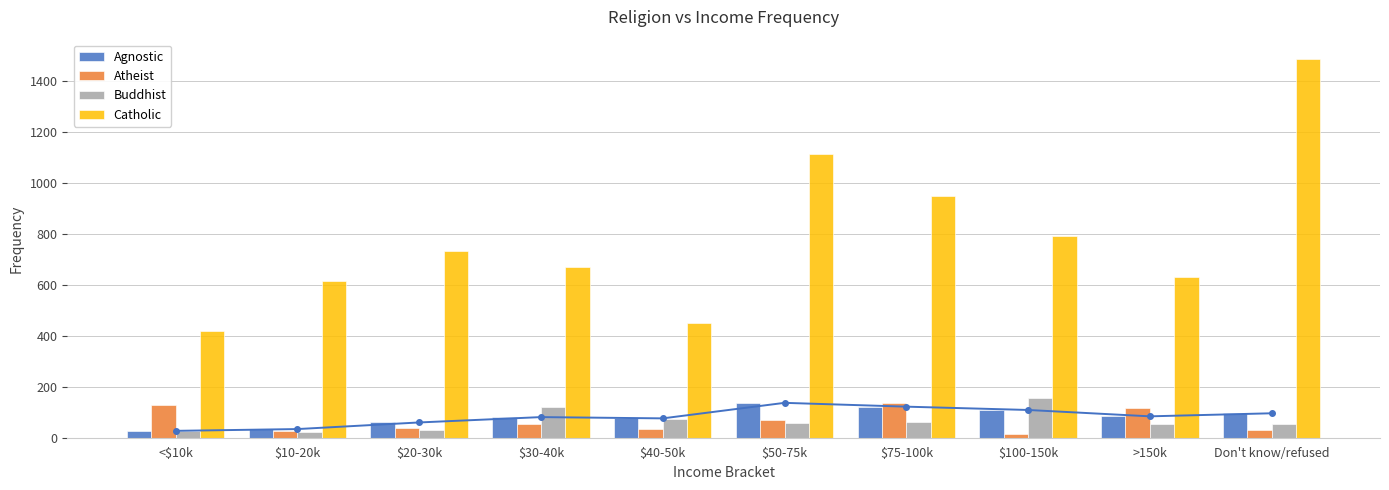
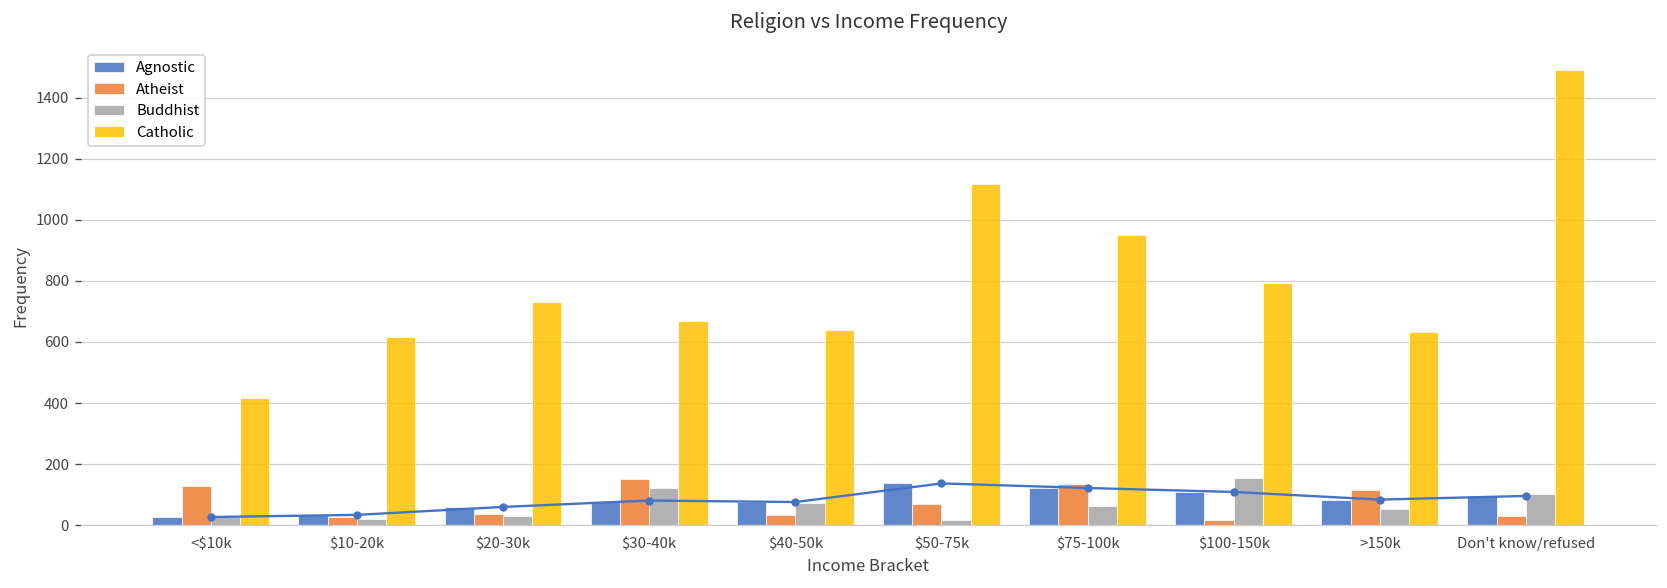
Atheist, $30-40k: 50 -> 150
Catholic, $40-50k: 450 -> 640
Buddhist, $50-75k: 60 -> 20
Buddhist, Don't know/refused: 50 -> 100
